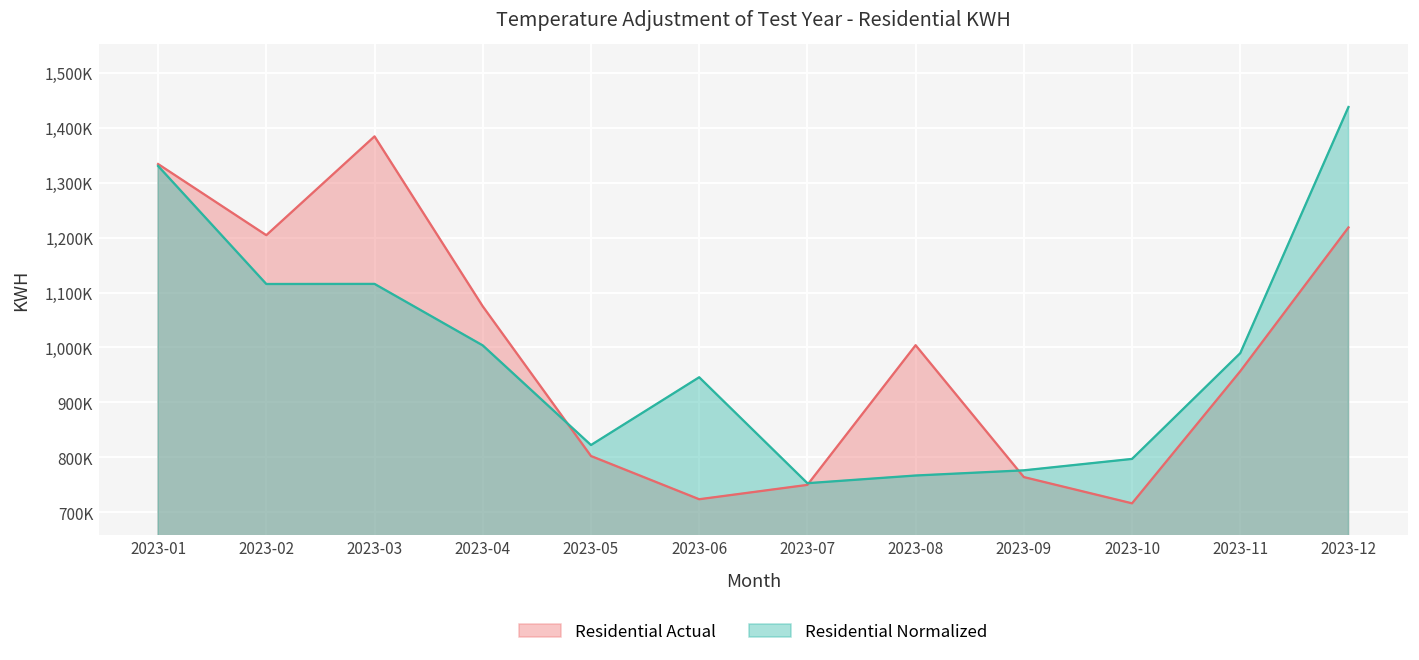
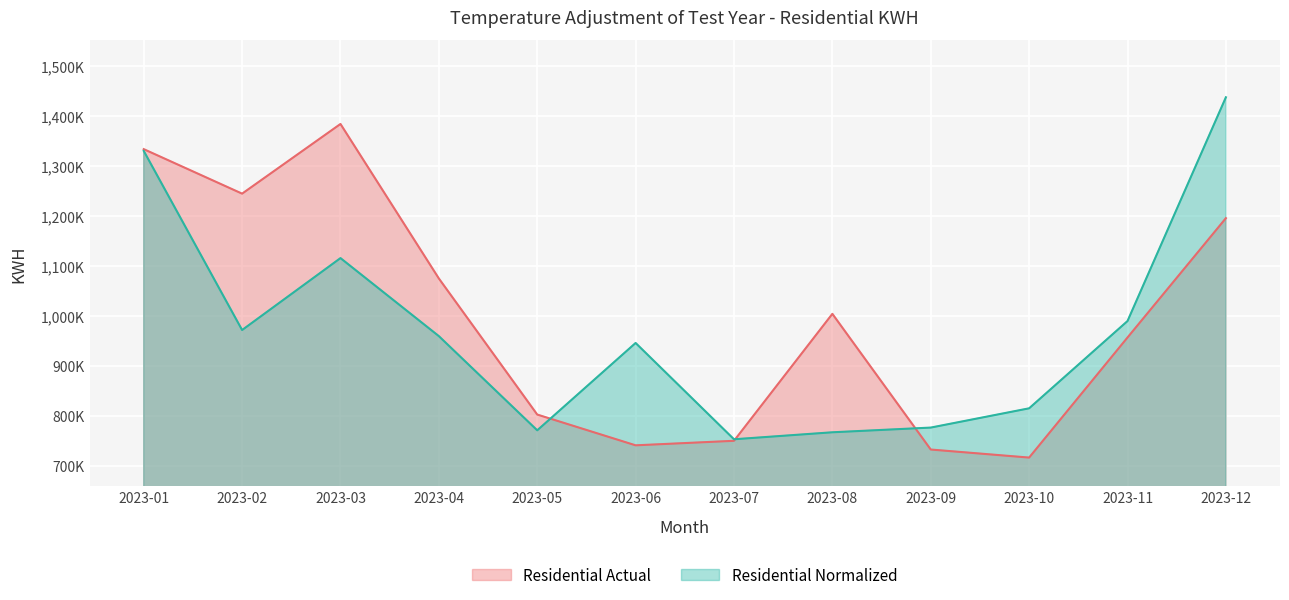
Residential Actual, 2023-02: 1,200,000 -> 1,240,000
Residential Normalized, 2023-02: 1,120,000 -> 970,000
Residential Normalized, 2023-04: 1,000,000 -> 960,000
Residential Normalized, 2023-05: 820,000 -> 770,000
Residential Actual, 2023-06: 720,000 -> 740,000
Residential Actual, 2023-09: 760,000 -> 730,000
Residential Normalized, 2023-10: 800,000 -> 810,000
Residential Actual, 2023-12: 1,220,000 -> 1,200,000
